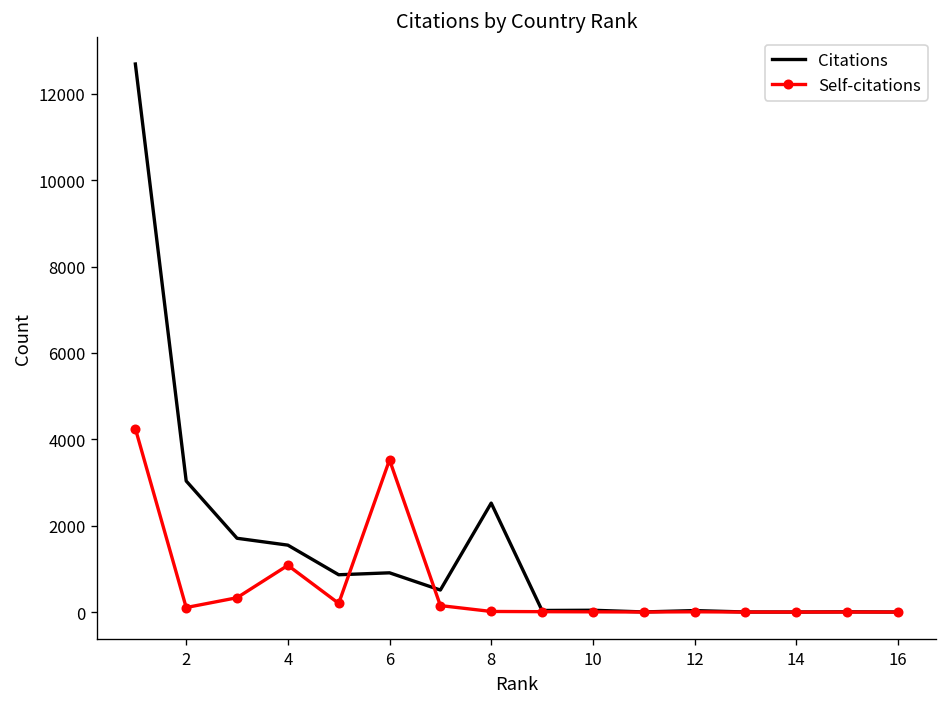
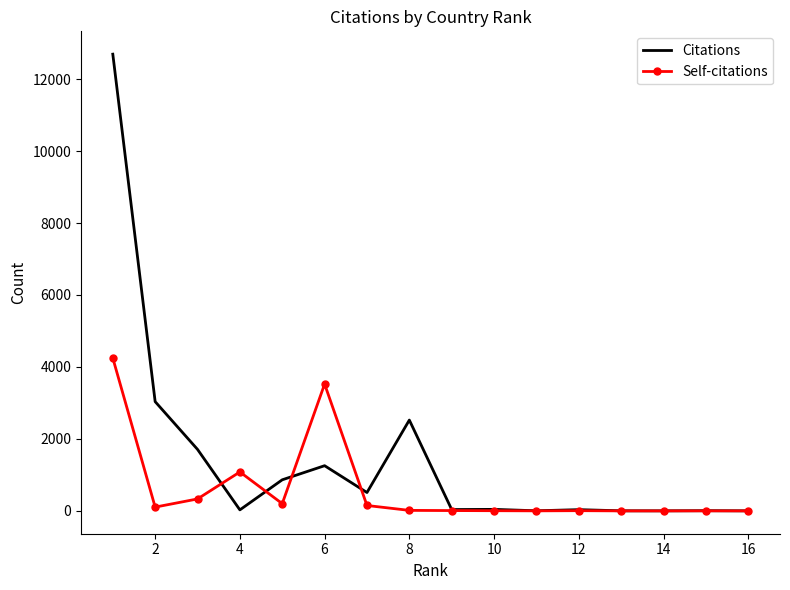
Citations, 4: 1600 -> 0
Citations, 6: 900 -> 1300
